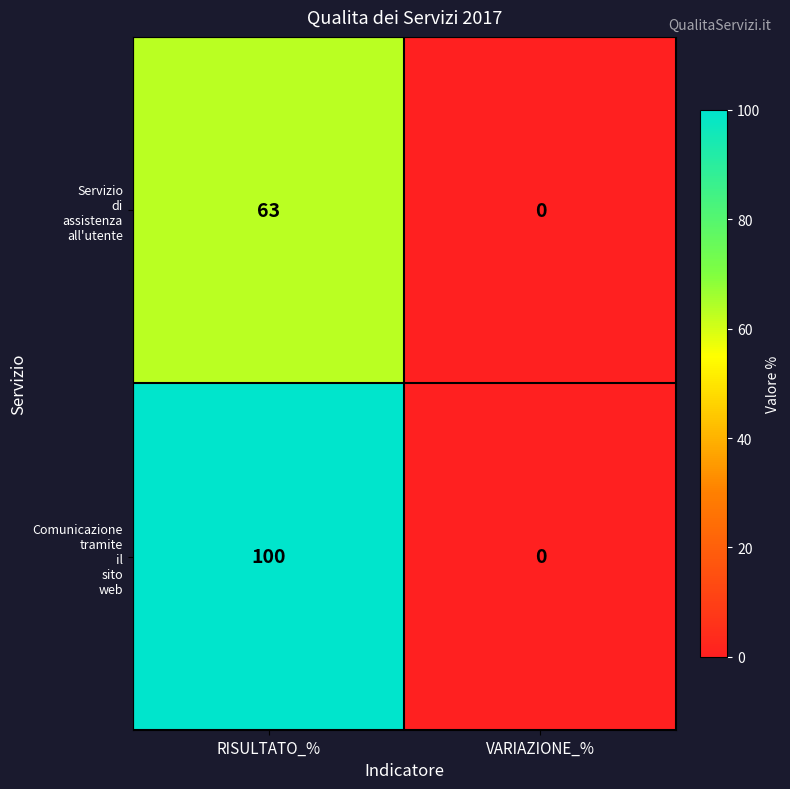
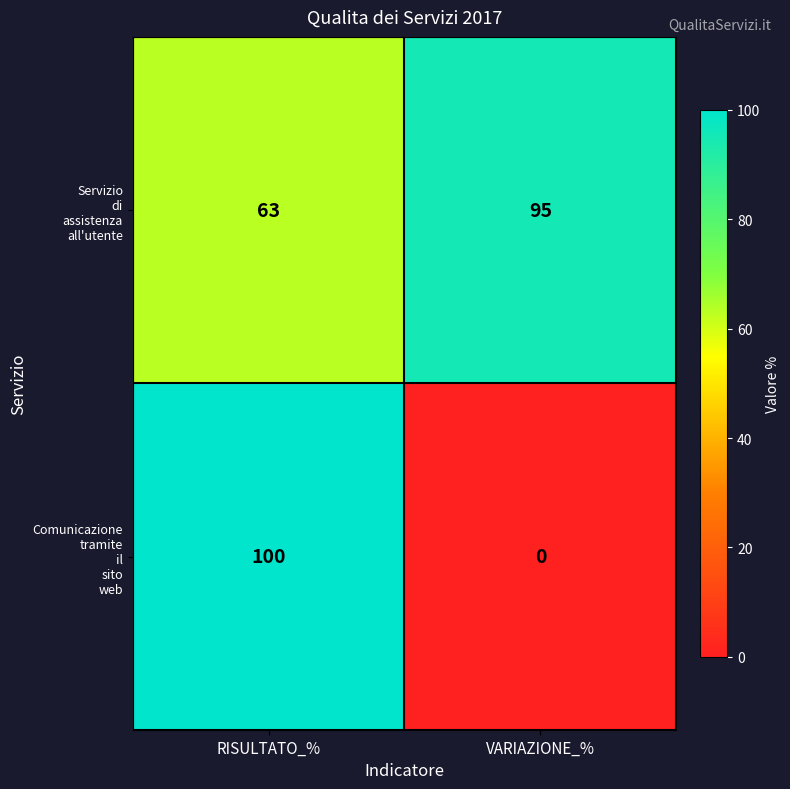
Servizio di assistenza all'utente, VARIAZIONE_%: 0 -> 95
